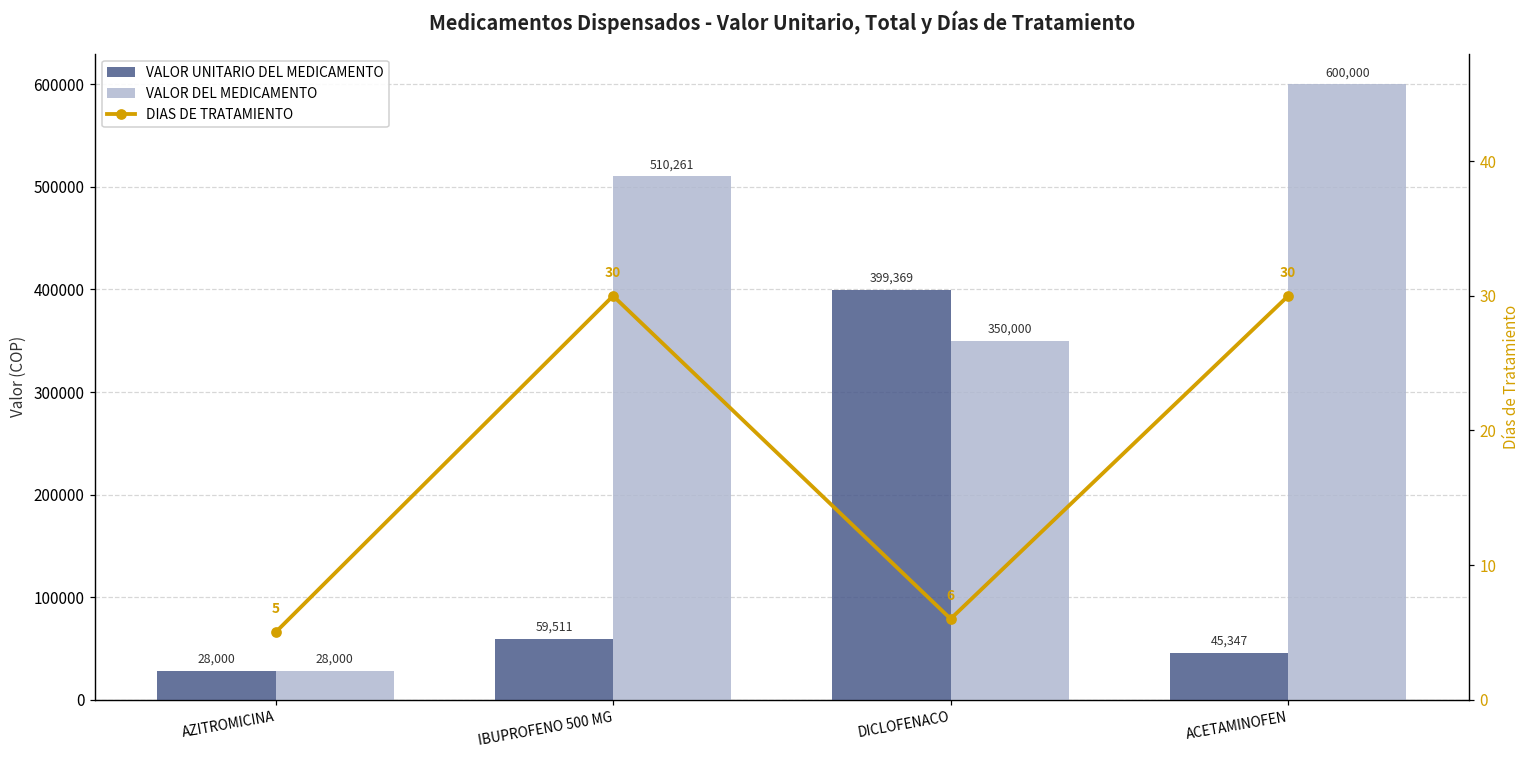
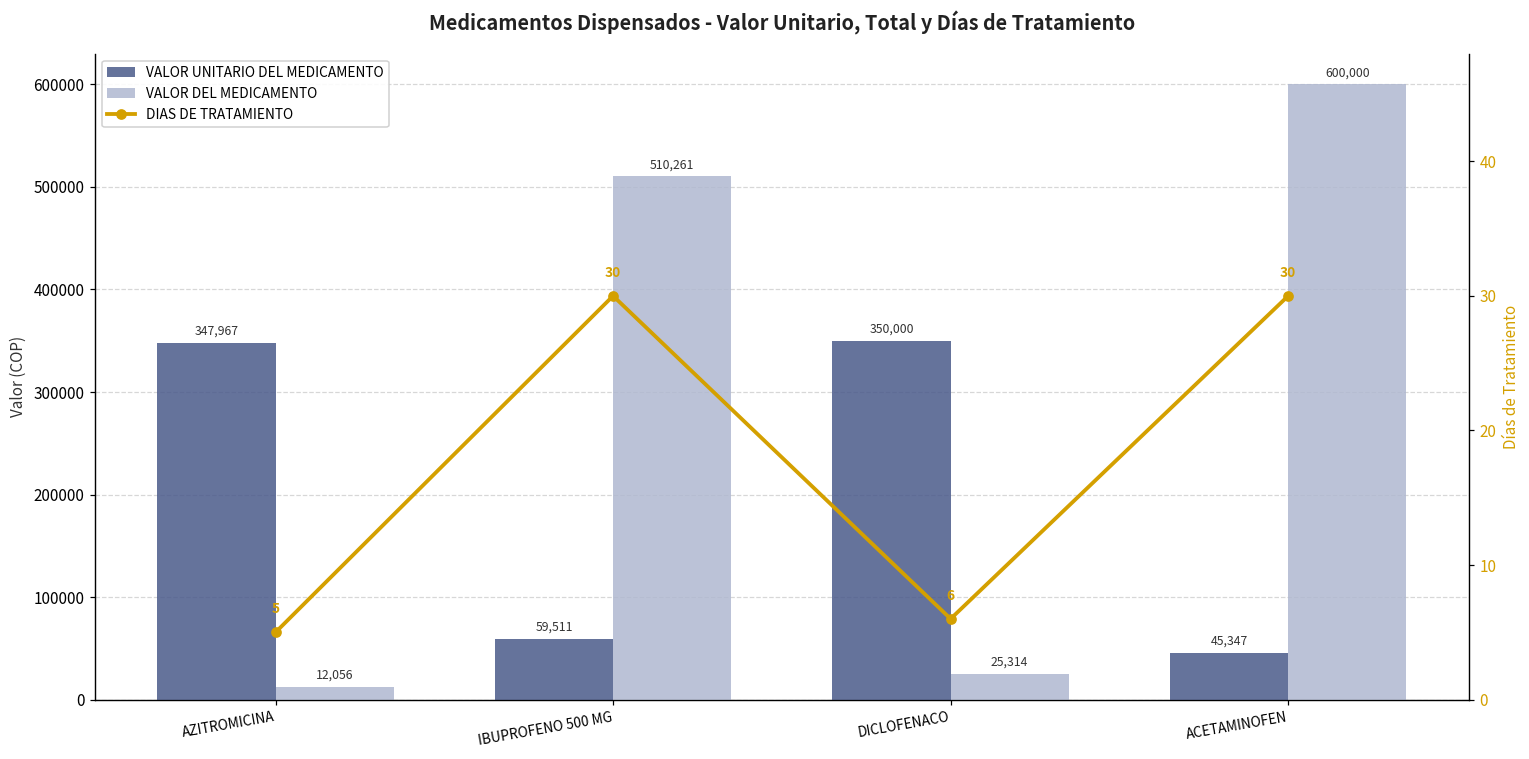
VALOR UNITARIO DEL MEDICAMENTO, AZITROMICINA: 28,000 -> 347,967
VALOR DEL MEDICAMENTO, AZITROMICINA: 28,000 -> 12,056
VALOR UNITARIO DEL MEDICAMENTO, DICLOFENACO: 399,369 -> 350,000
VALOR DEL MEDICAMENTO, DICLOFENACO: 350,000 -> 25,314
